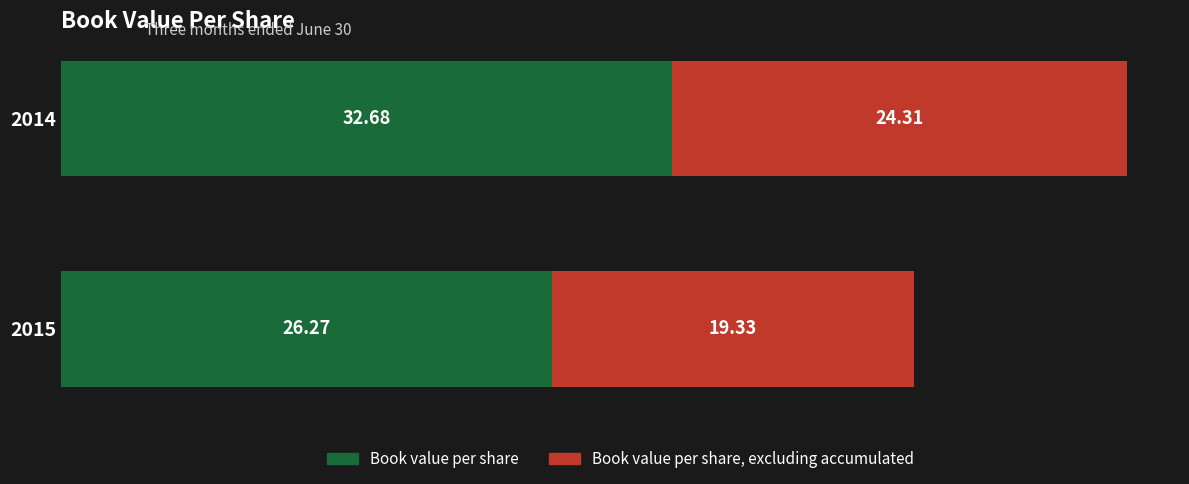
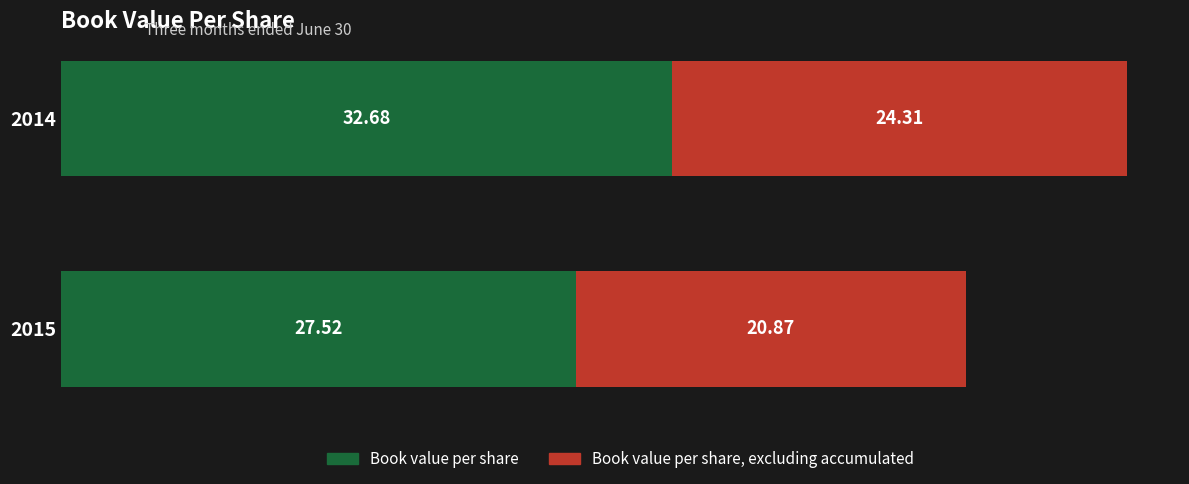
Book value per share, 2015: 26.27 -> 27.52
Book value per share, excluding accumulated, 2015: 19.33 -> 20.87
